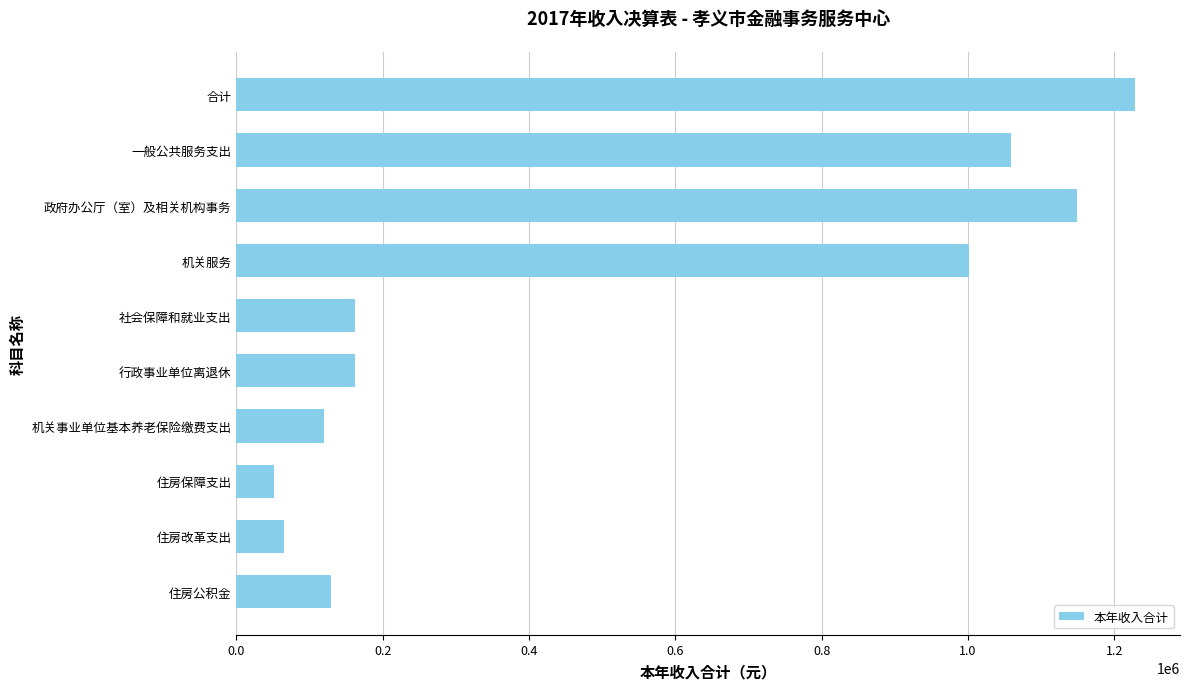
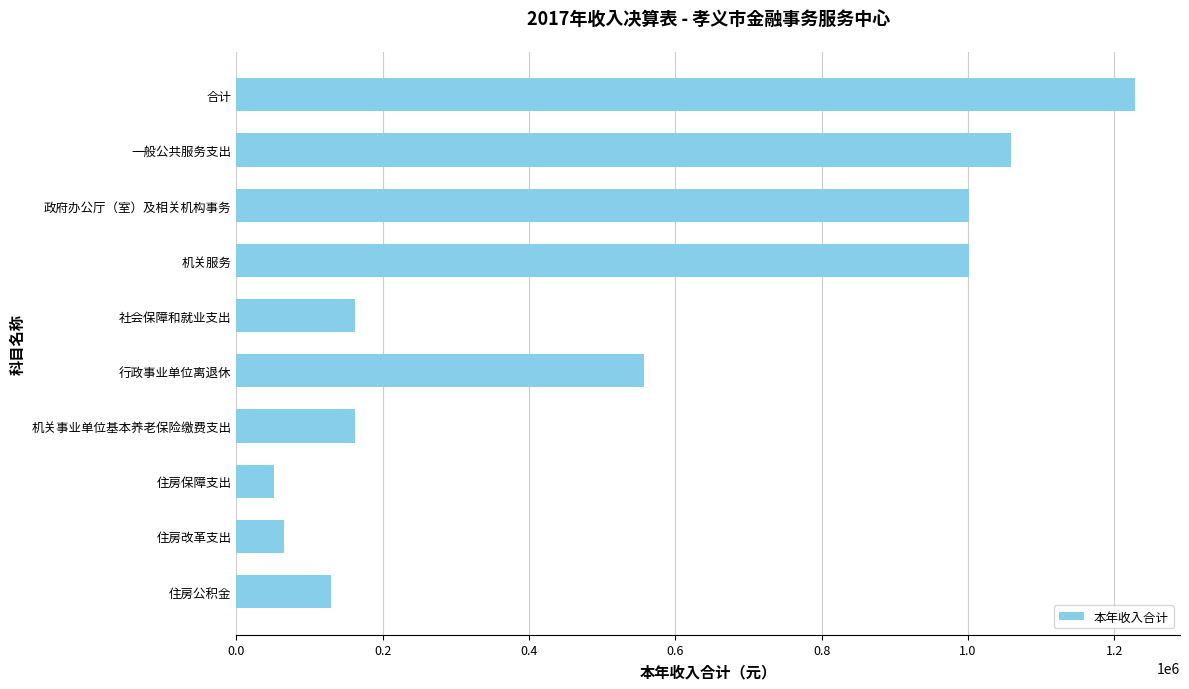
政府办公厅（室）及相关机构事务: 1150000 -> 1000000
行政事业单位离退休: 160000 -> 560000
机关事业单位基本养老保险缴费支出: 120000 -> 160000
